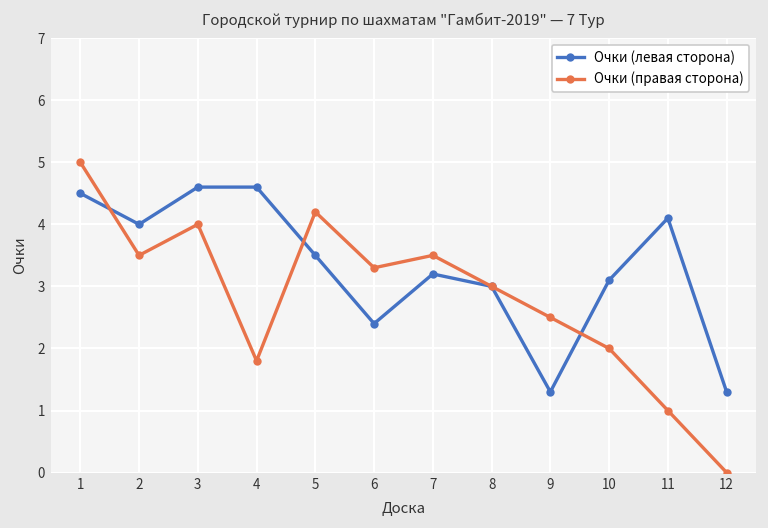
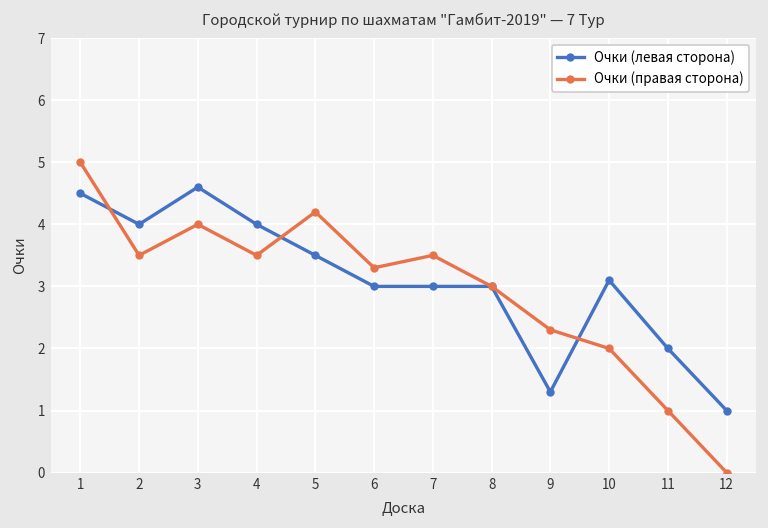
Очки (левая сторона), 4: 4.6 -> 4.0
Очки (правая сторона), 4: 1.8 -> 3.5
Очки (левая сторона), 6: 2.4 -> 3.0
Очки (левая сторона), 7: 3.2 -> 3.0
Очки (правая сторона), 9: 2.5 -> 2.3
Очки (левая сторона), 11: 4.1 -> 2.0
Очки (левая сторона), 12: 1.3 -> 1.0
